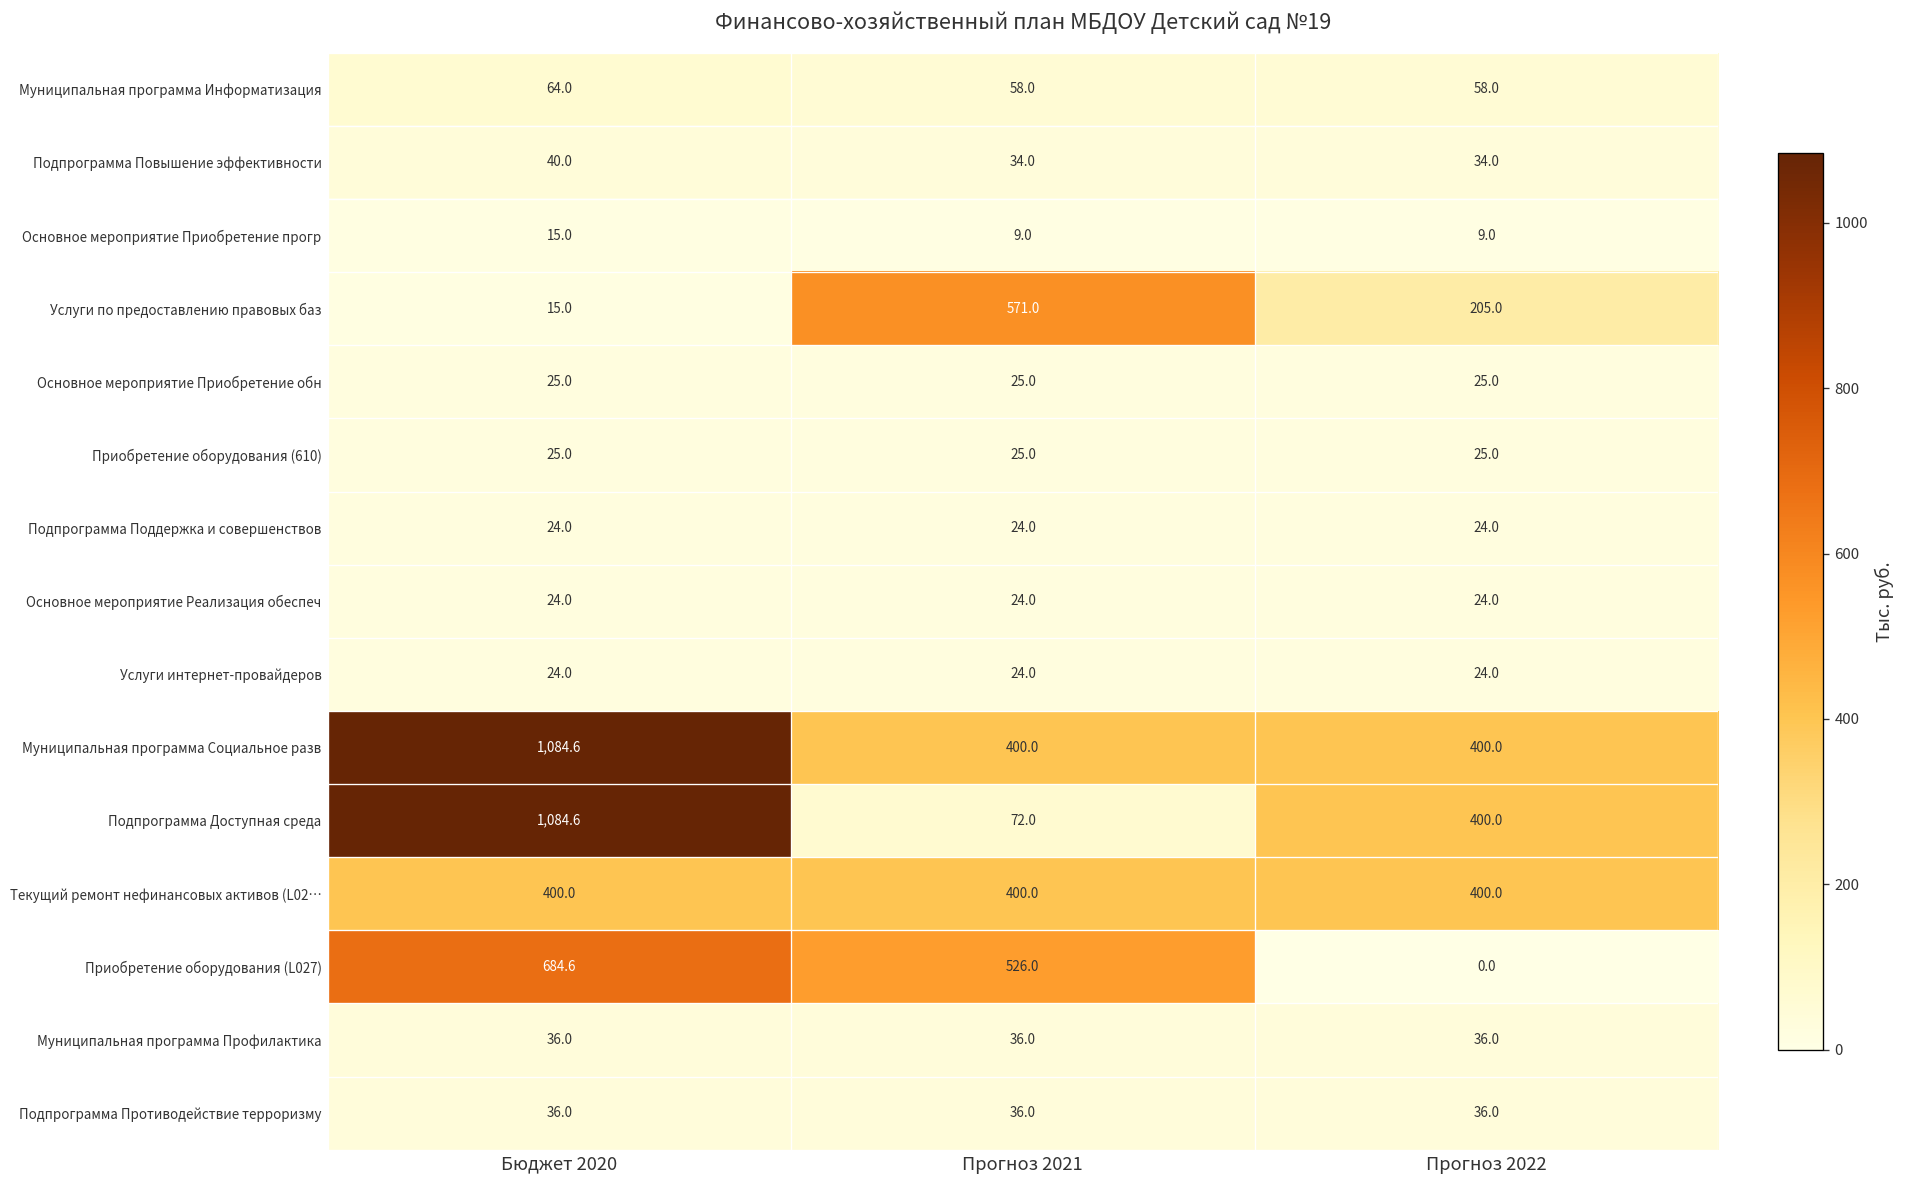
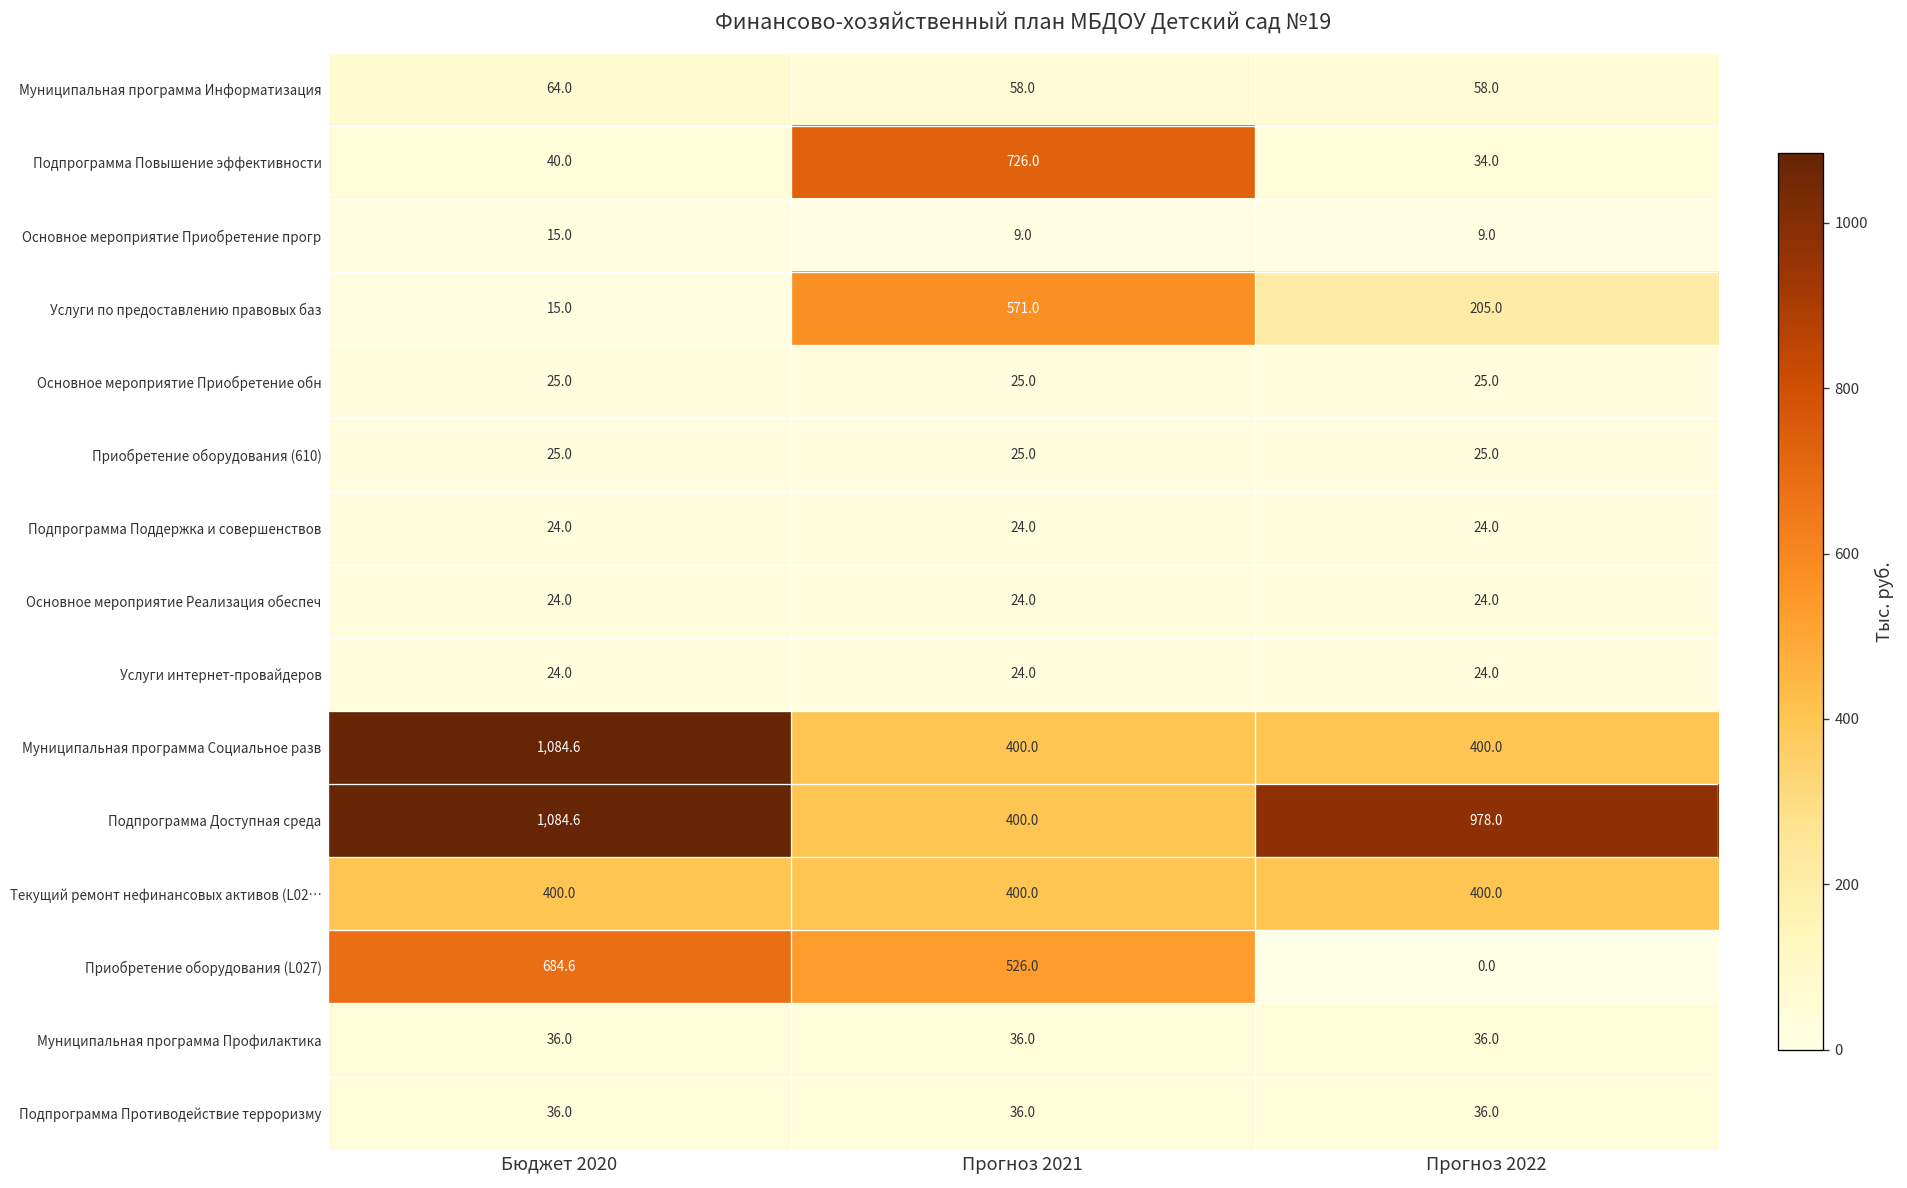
Подпрограмма Повышение эффективности, Прогноз 2021: 34.0 -> 726.0
Подпрограмма Доступная среда, Прогноз 2021: 72.0 -> 400.0
Подпрограмма Доступная среда, Прогноз 2022: 400.0 -> 978.0
